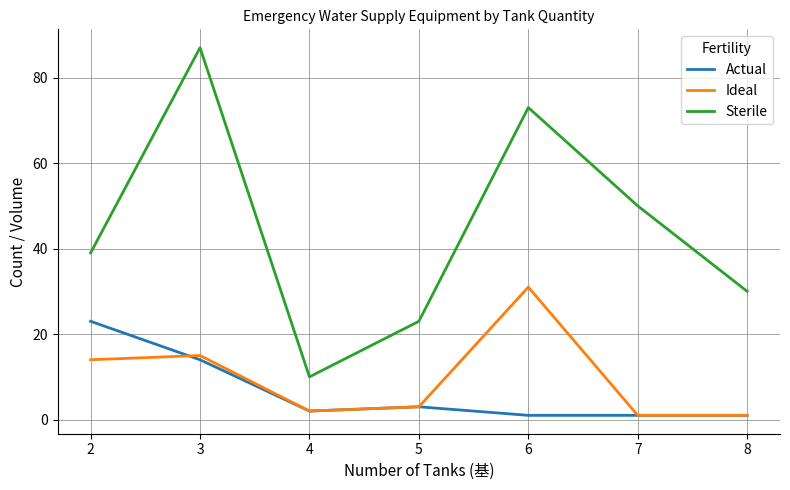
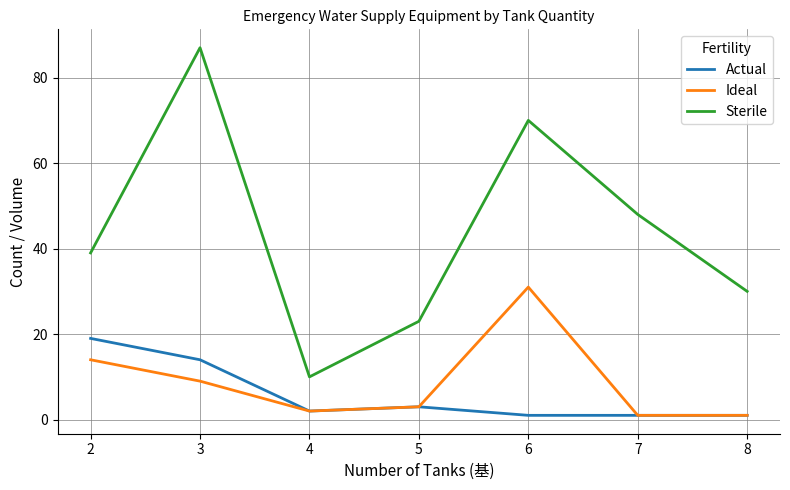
Actual, 2: 23 -> 19
Ideal, 3: 15 -> 9
Sterile, 6: 73 -> 70
Sterile, 7: 50 -> 48
